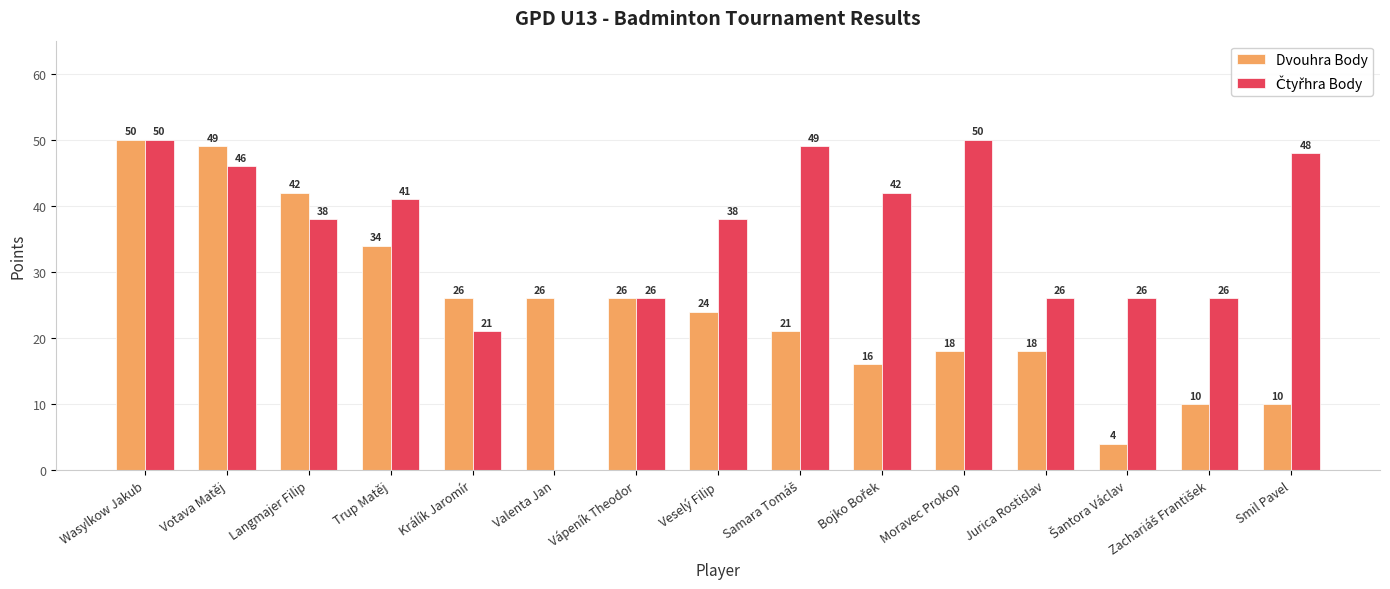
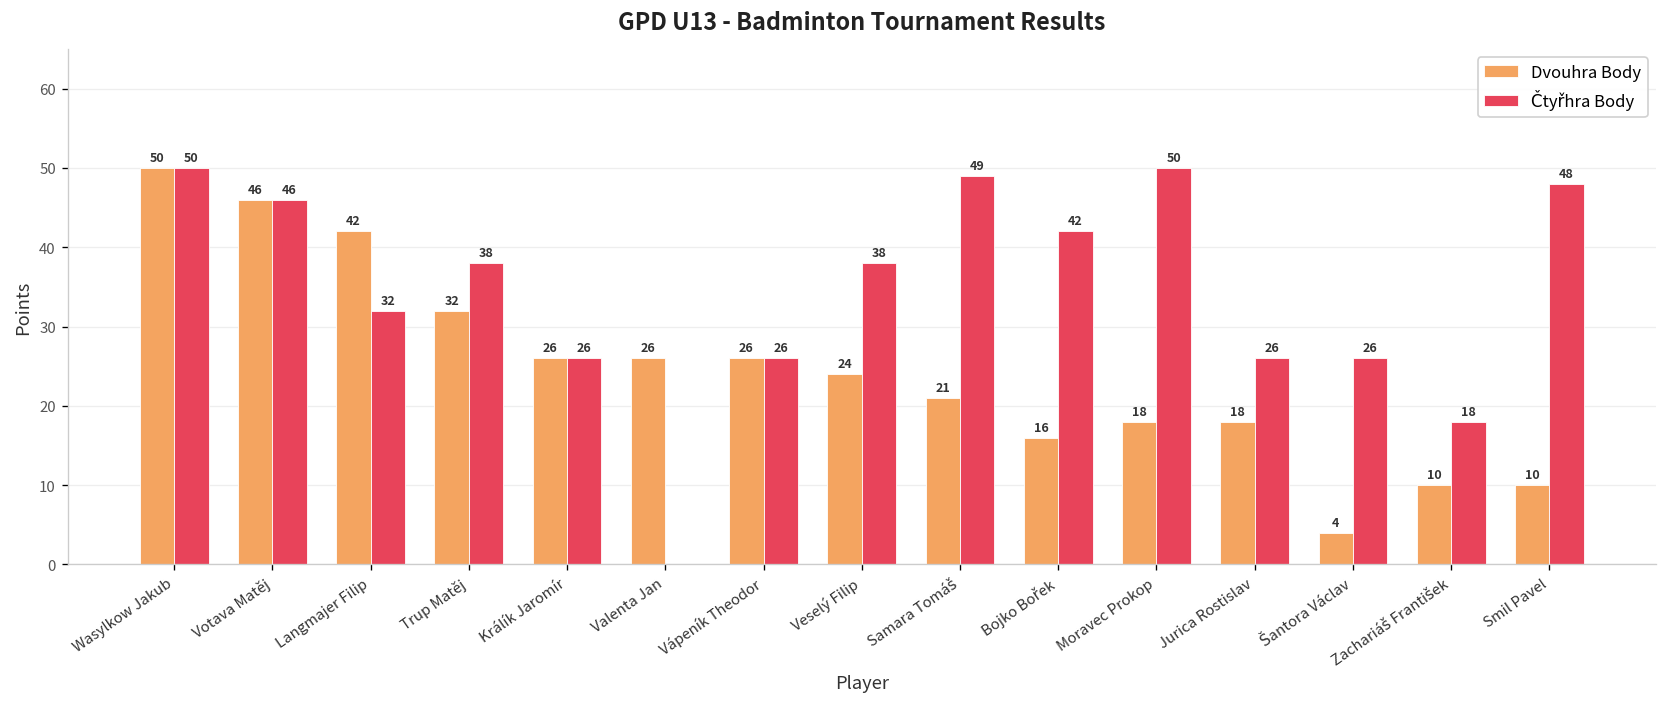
Dvouhra Body, Votava Matěj: 49 -> 46
Čtyřhra Body, Langmajer Filip: 38 -> 32
Dvouhra Body, Trup Matěj: 34 -> 32
Čtyřhra Body, Trup Matěj: 41 -> 38
Čtyřhra Body, Králík Jaromír: 21 -> 26
Čtyřhra Body, Zachariáš František: 26 -> 18
